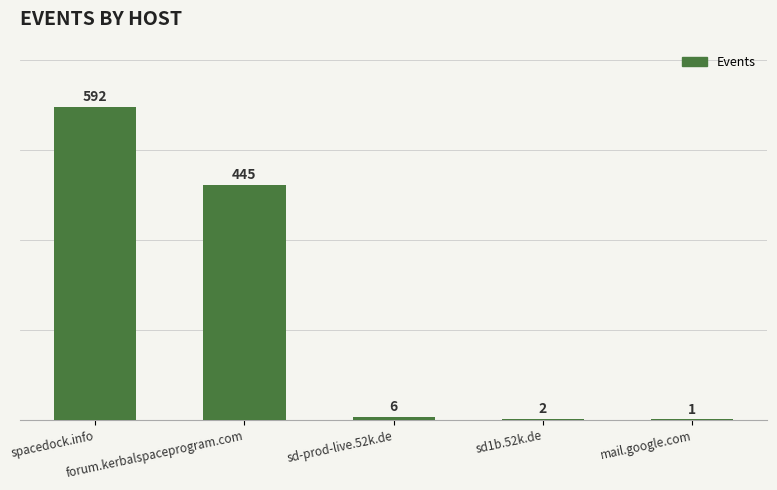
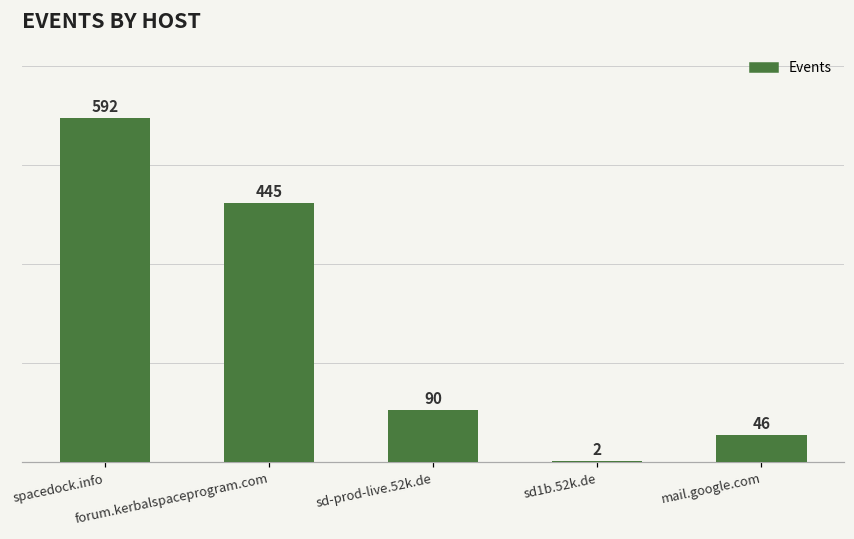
sd-prod-live.52k.de: 6 -> 90
mail.google.com: 1 -> 46
